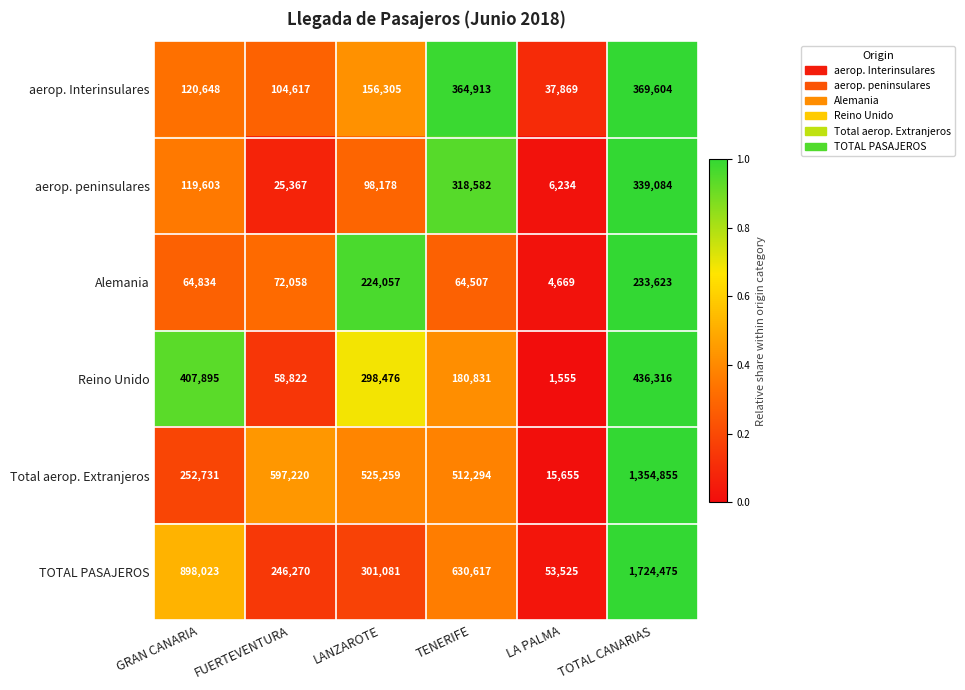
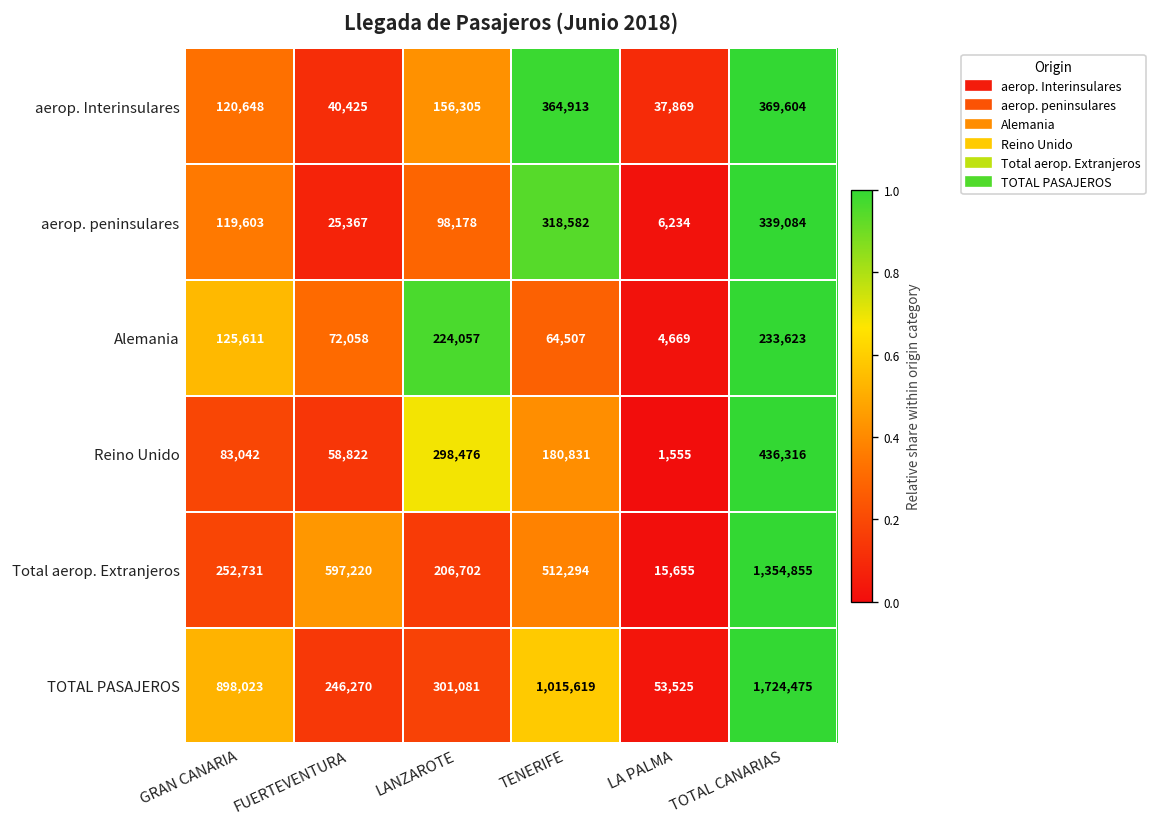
aerop. Interinsulares, FUERTEVENTURA: 104,617 -> 40,425
Alemania, GRAN CANARIA: 64,834 -> 125,611
Reino Unido, GRAN CANARIA: 407,895 -> 83,042
Total aerop. Extranjeros, LANZAROTE: 525,259 -> 206,702
TOTAL PASAJEROS, TENERIFE: 630,617 -> 1,015,619
